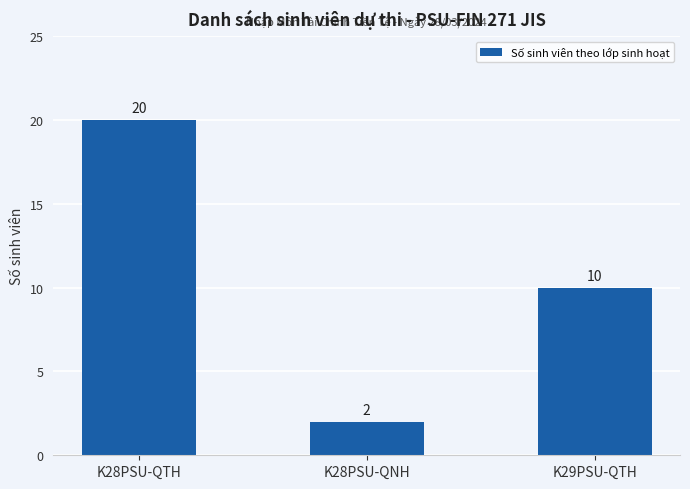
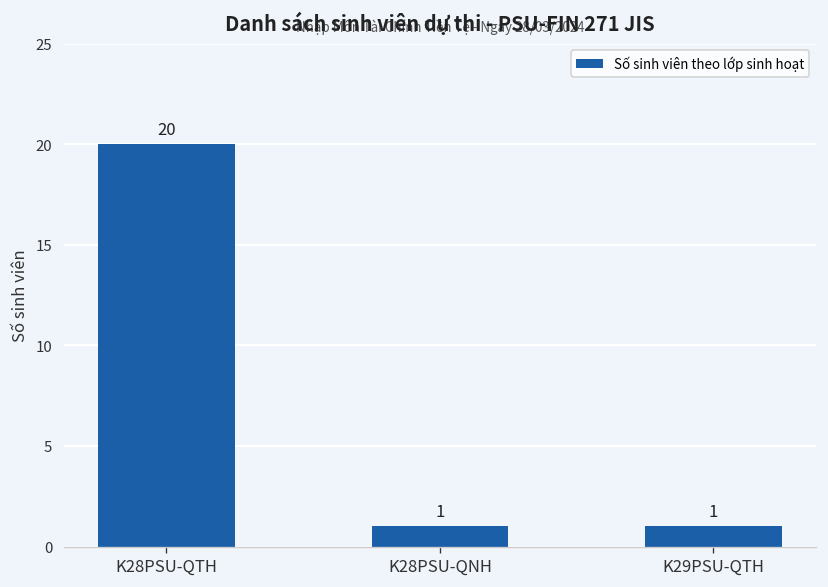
K28PSU-QNH: 2 -> 1
K29PSU-QTH: 10 -> 1
